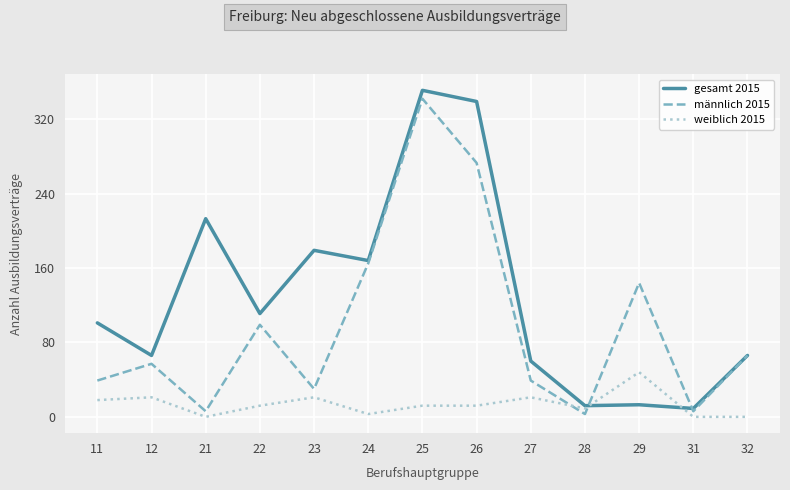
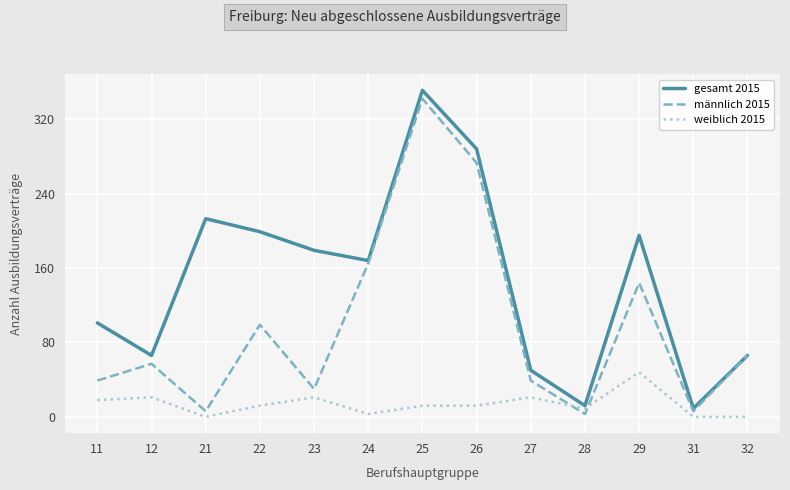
gesamt 2015, 22: 110 -> 200
gesamt 2015, 26: 340 -> 290
gesamt 2015, 27: 60 -> 50
gesamt 2015, 29: 10 -> 200
